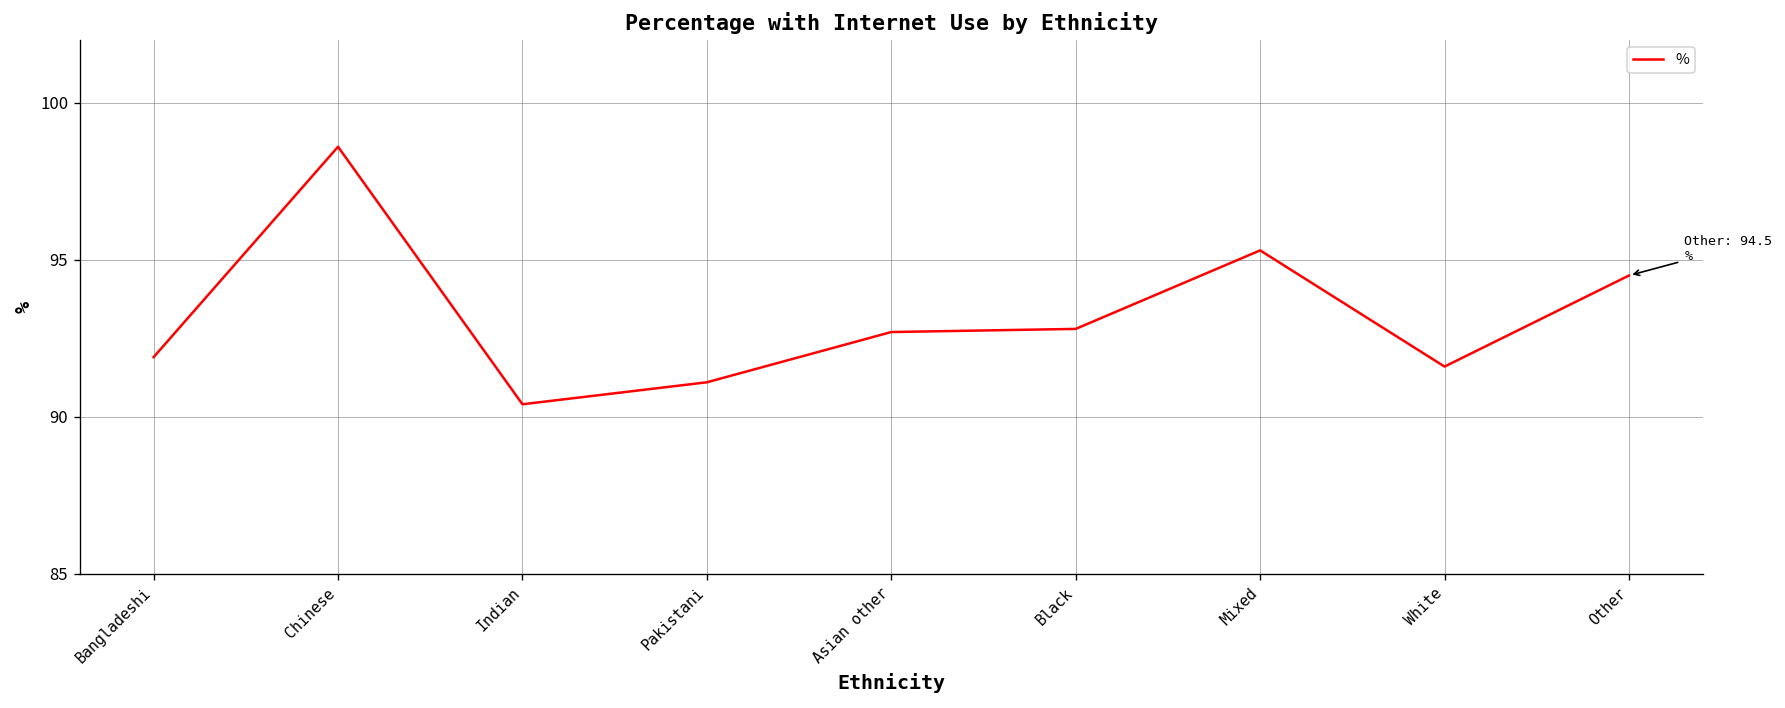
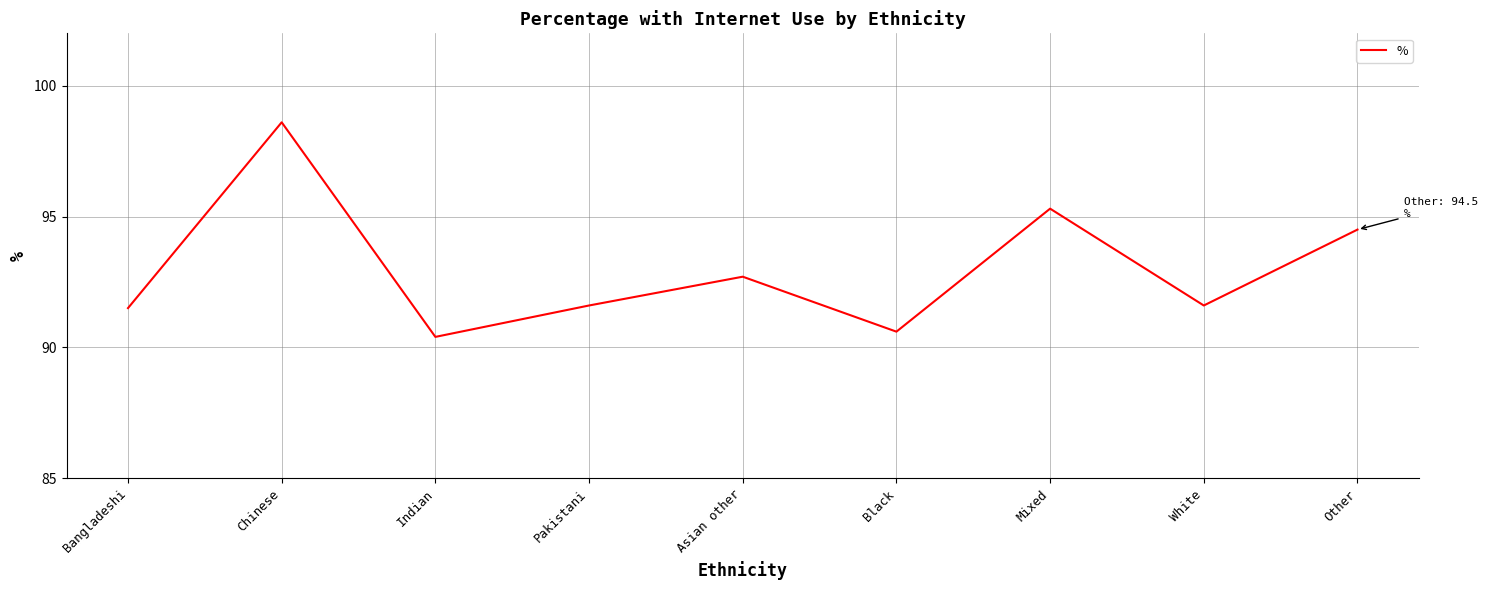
Bangladeshi: 91.9 -> 91.5
Pakistani: 91.1 -> 91.6
Black: 92.8 -> 90.6
